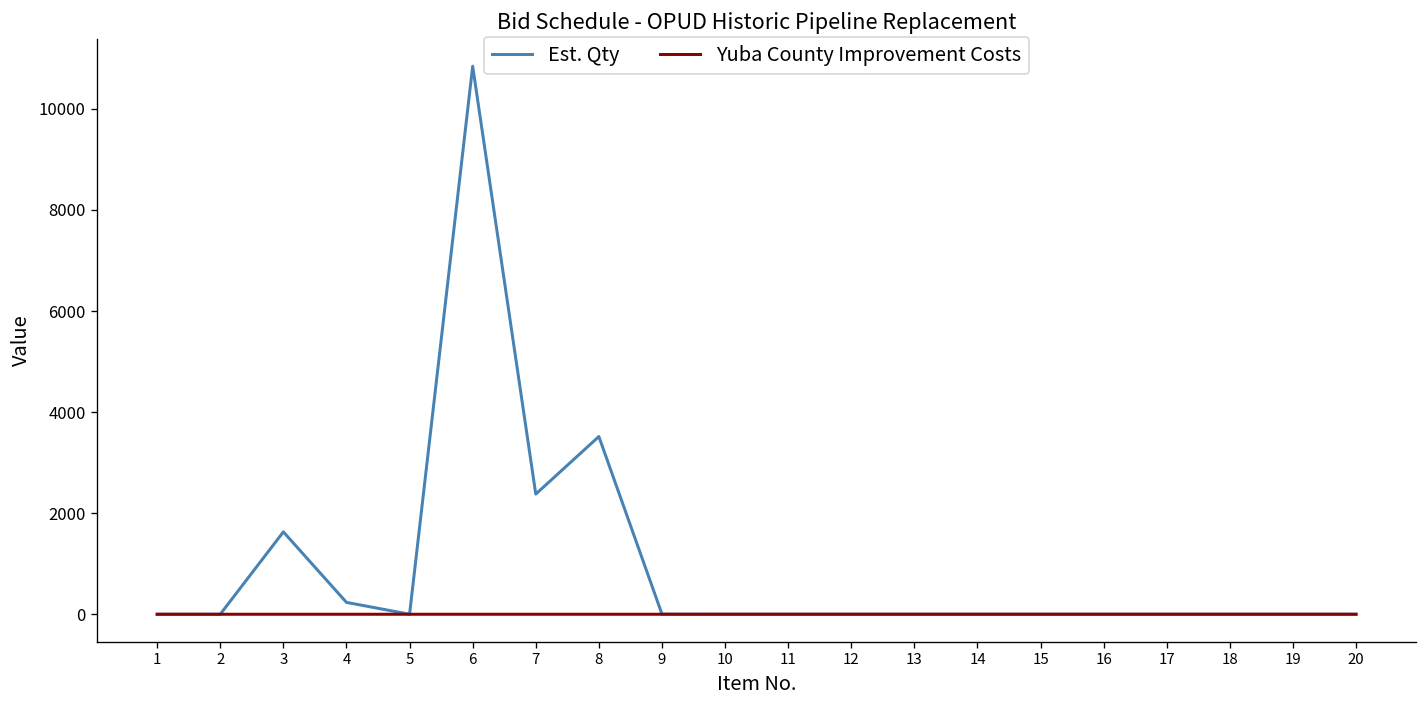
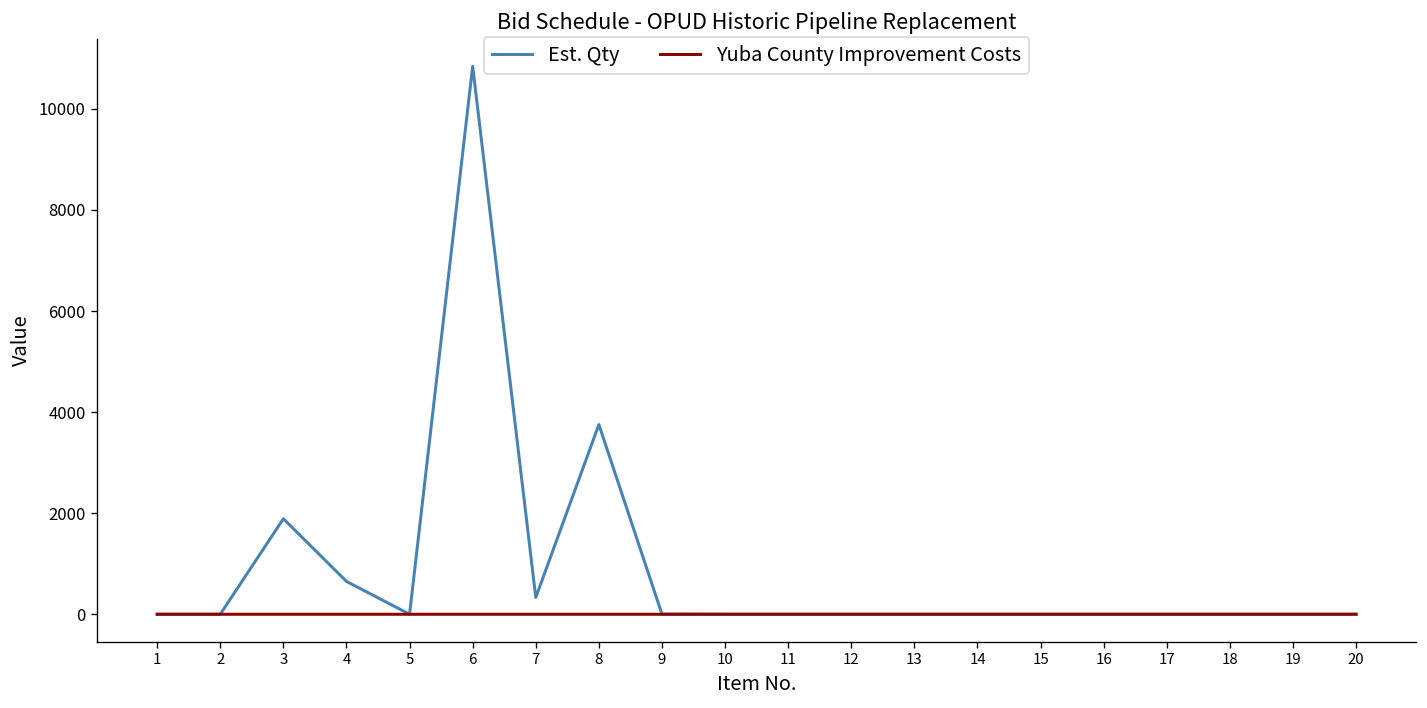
Est. Qty, 3: 1600 -> 1900
Est. Qty, 4: 200 -> 700
Est. Qty, 7: 2400 -> 300
Est. Qty, 8: 3500 -> 3800
